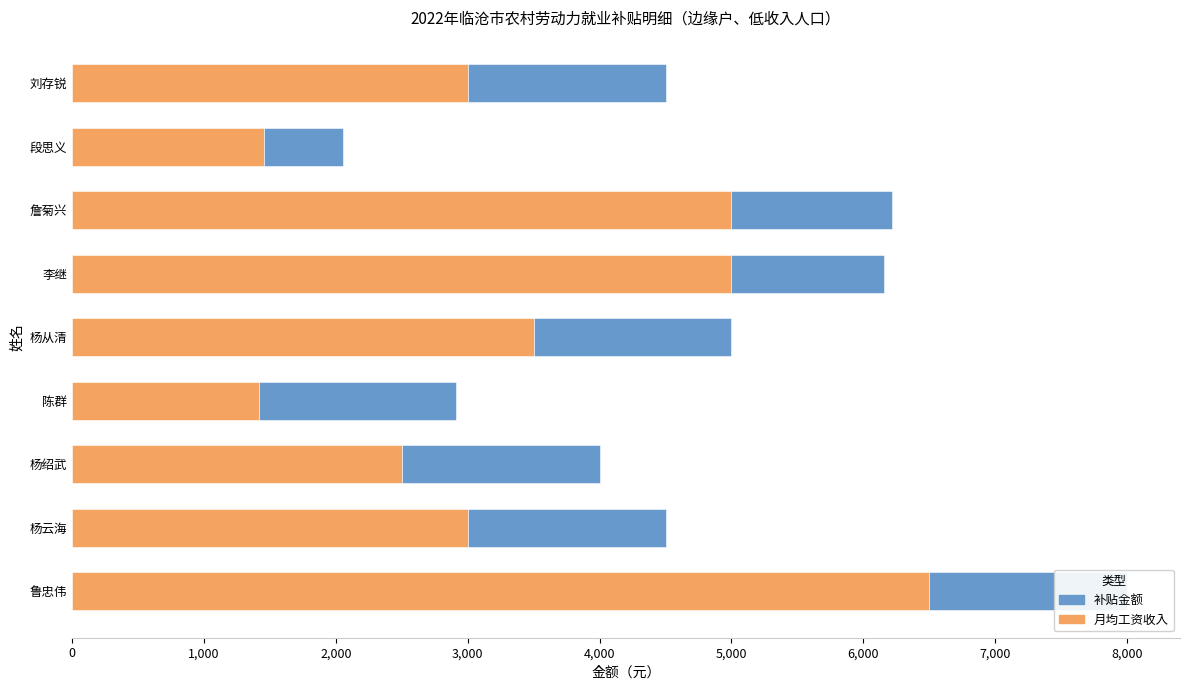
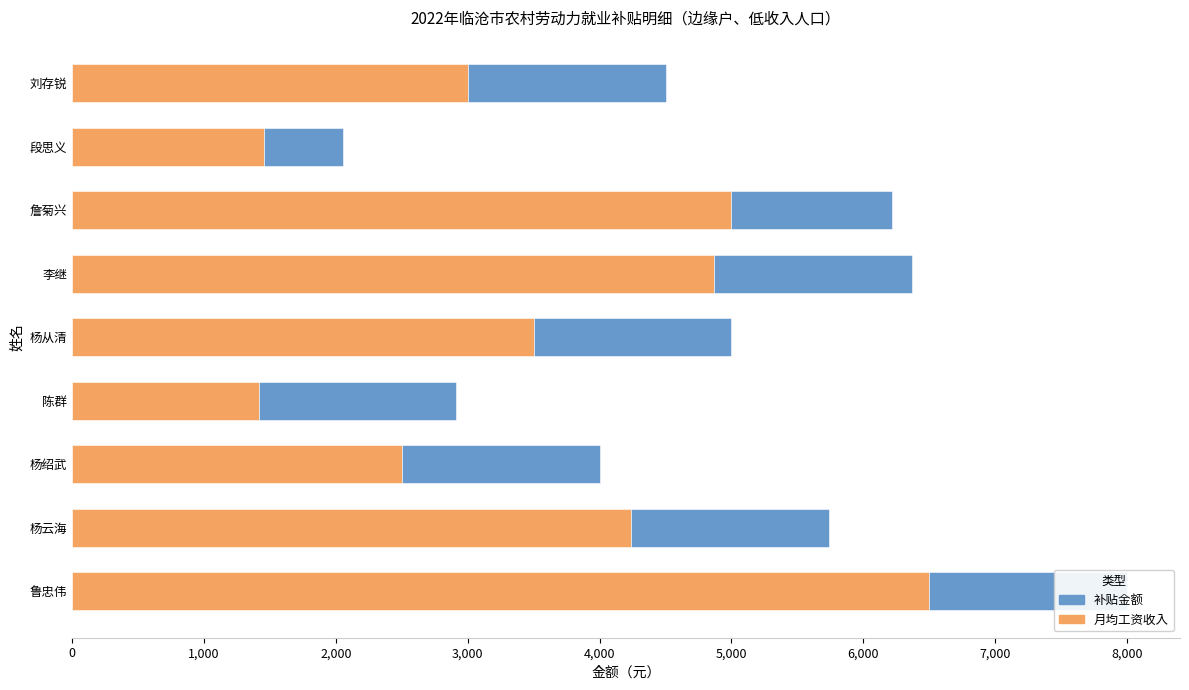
月均工资收入, 李继: 5,000 -> 4,870
补贴金额, 李继: 1,160 -> 1,500
月均工资收入, 杨云海: 3,000 -> 4,240
